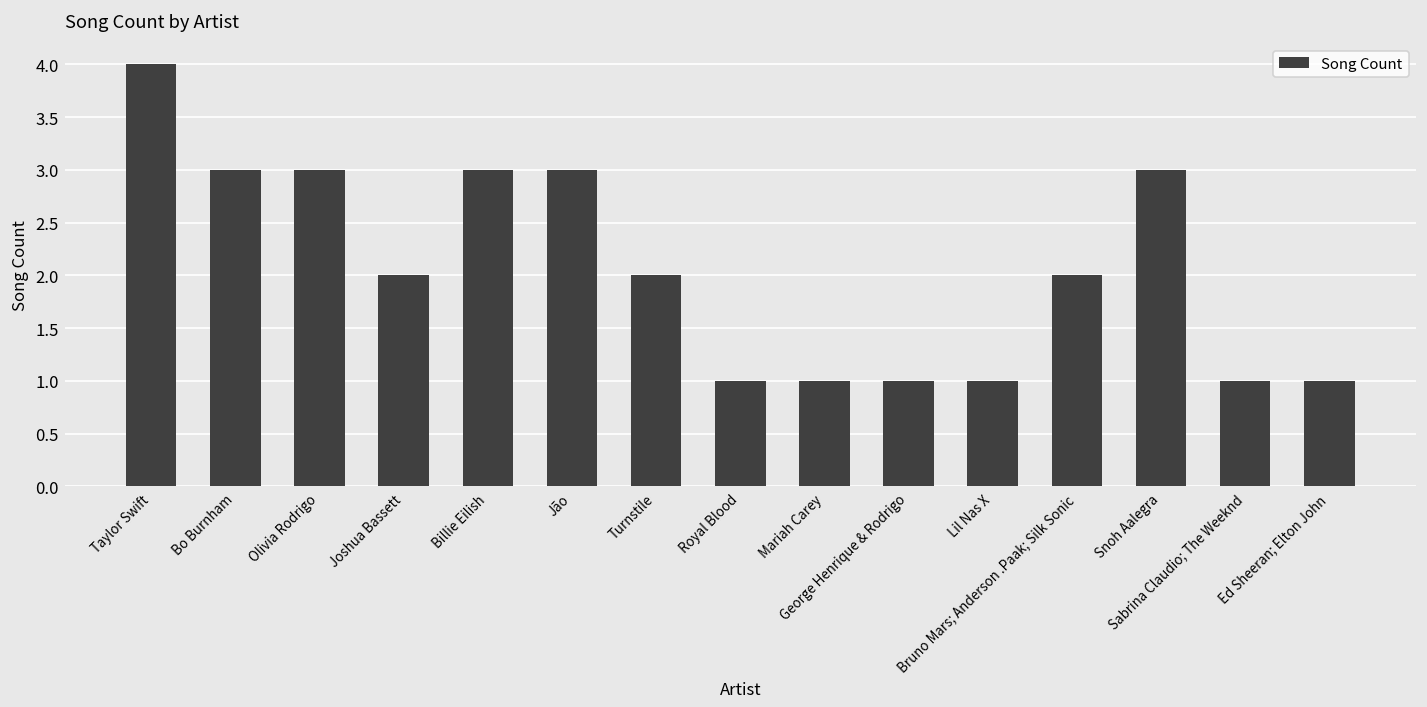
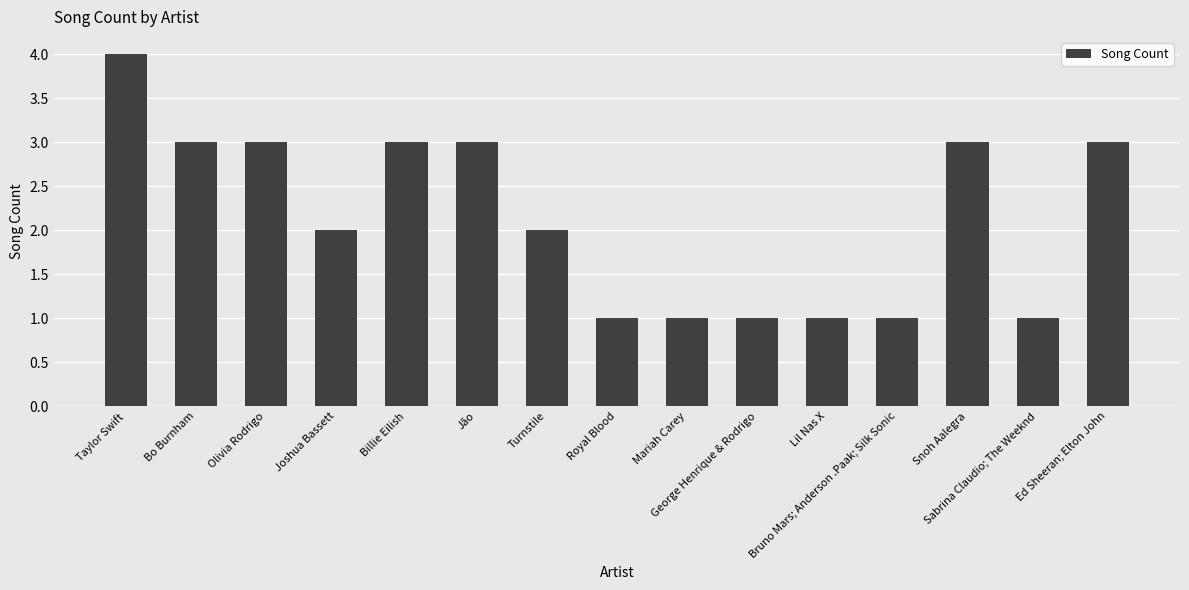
Bruno Mars; Anderson .Paak; Silk Sonic: 2 -> 1
Ed Sheeran; Elton John: 1 -> 3
